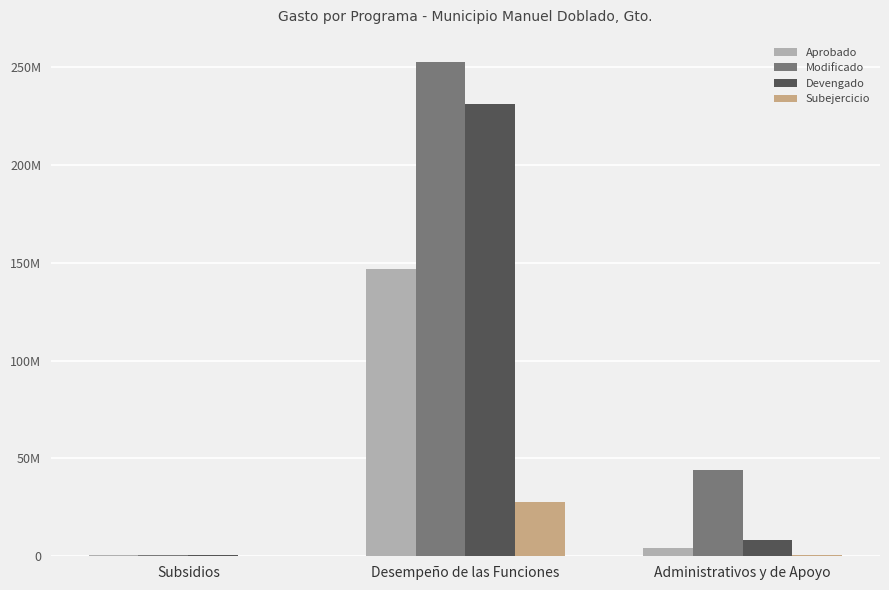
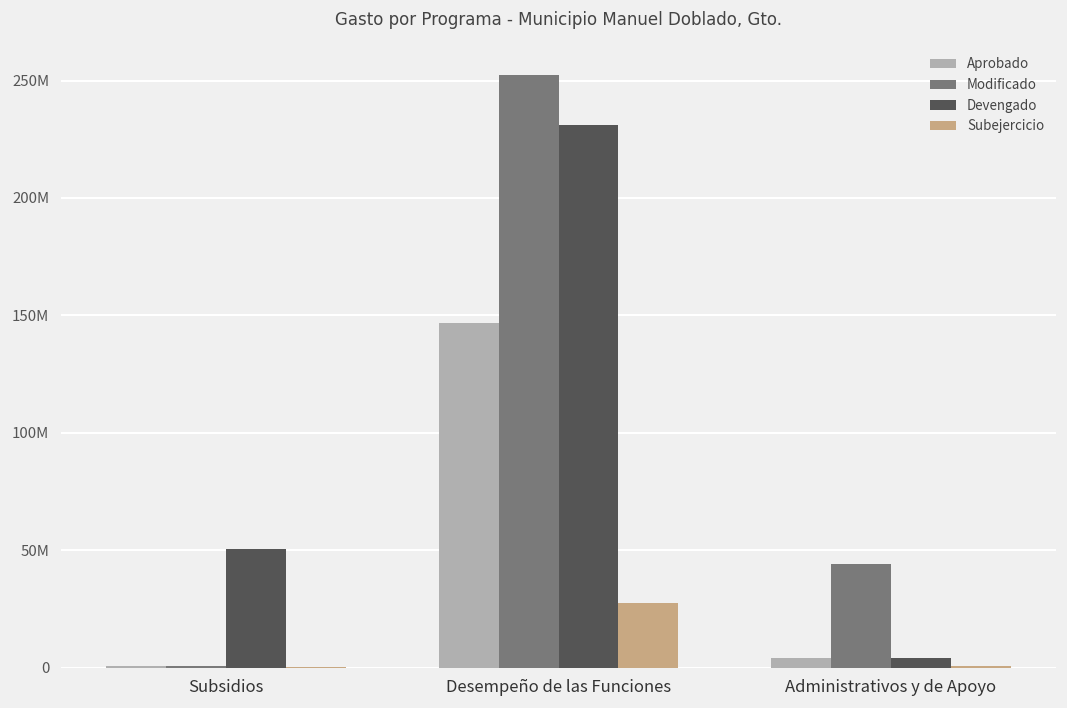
Devengado, Subsidios: 0 -> 51000000
Devengado, Administrativos y de Apoyo: 8000000 -> 4000000
